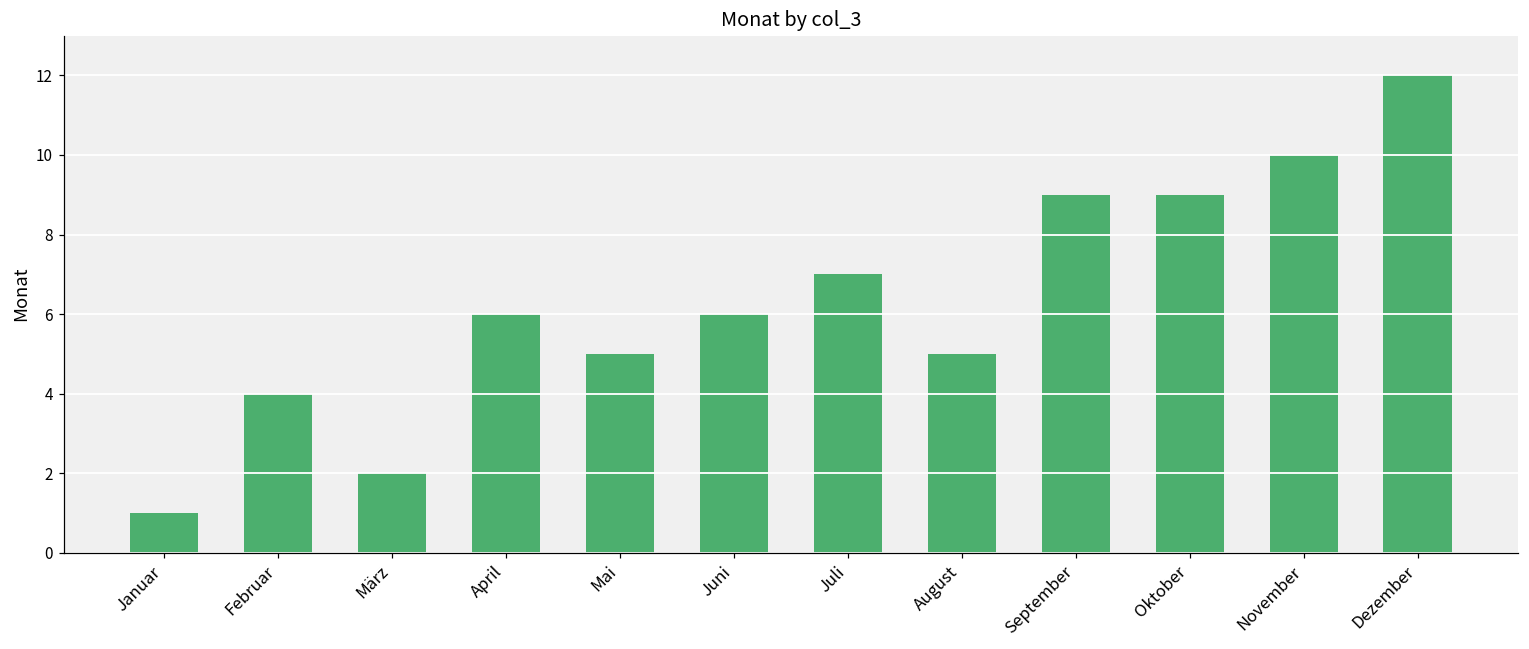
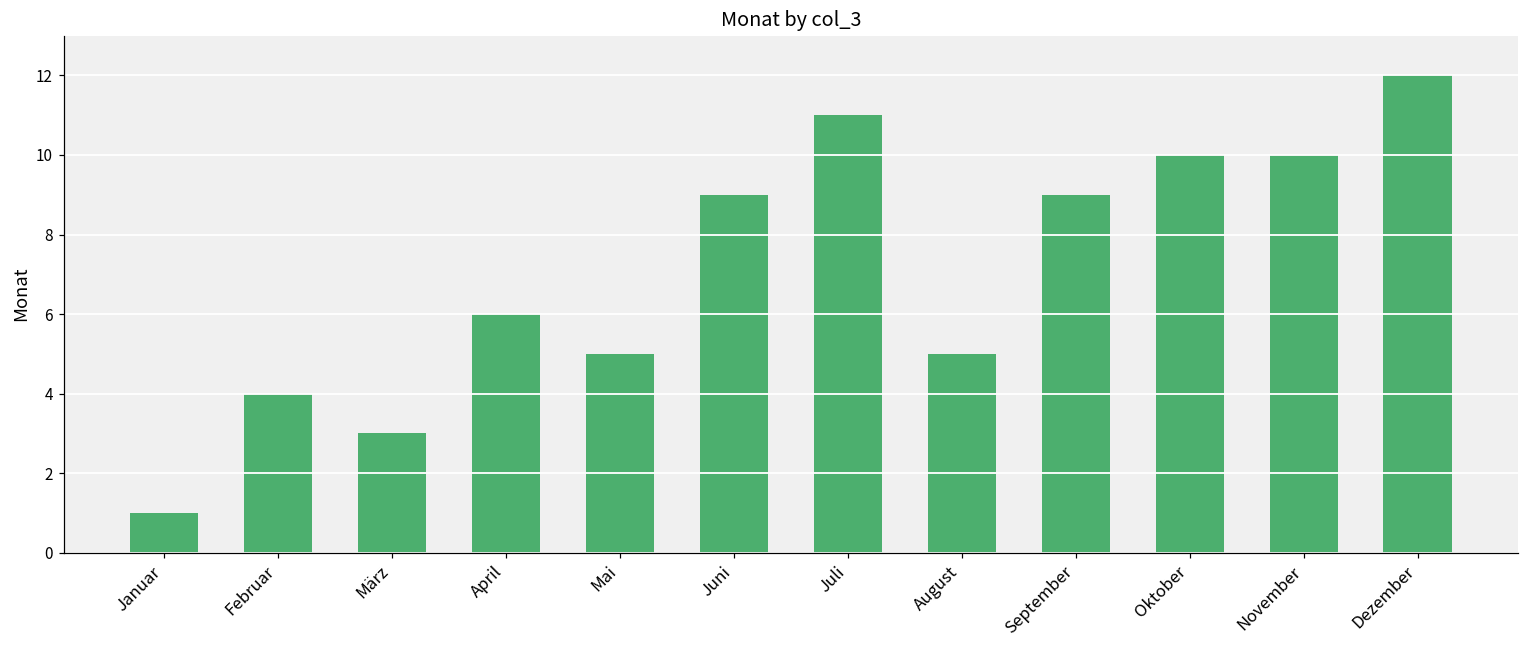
März: 2 -> 3
Juni: 6 -> 9
Juli: 7 -> 11
Oktober: 9 -> 10
